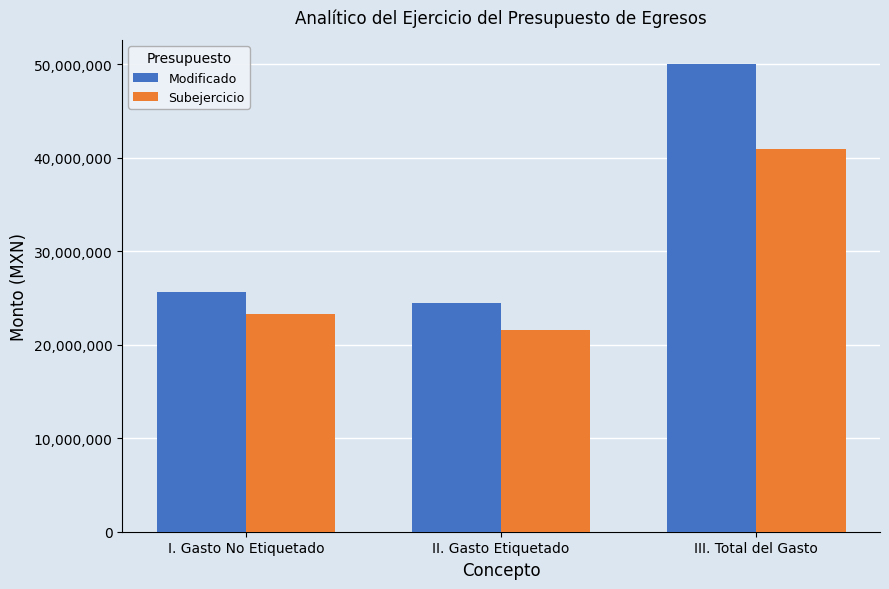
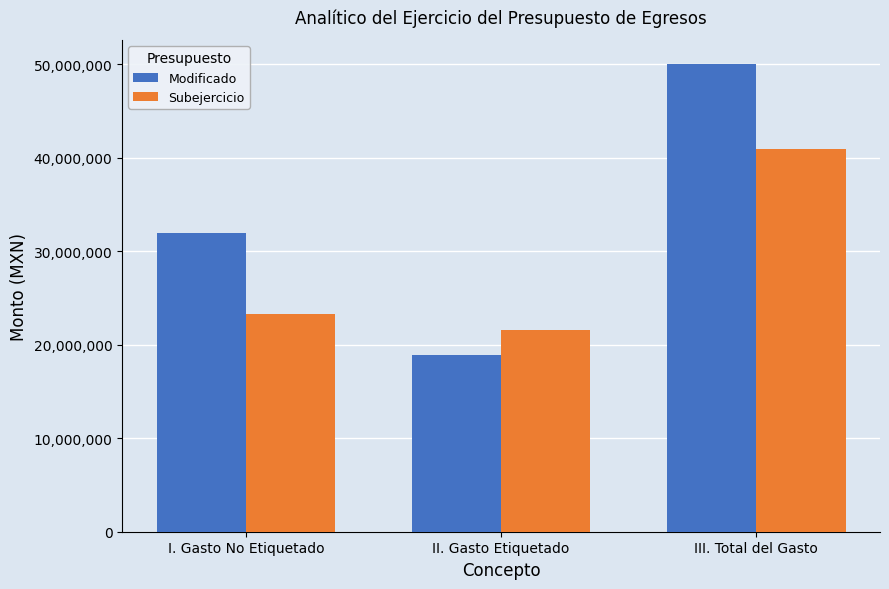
Modificado, I. Gasto No Etiquetado: 26,000,000 -> 32,000,000
Modificado, II. Gasto Etiquetado: 24,000,000 -> 19,000,000
